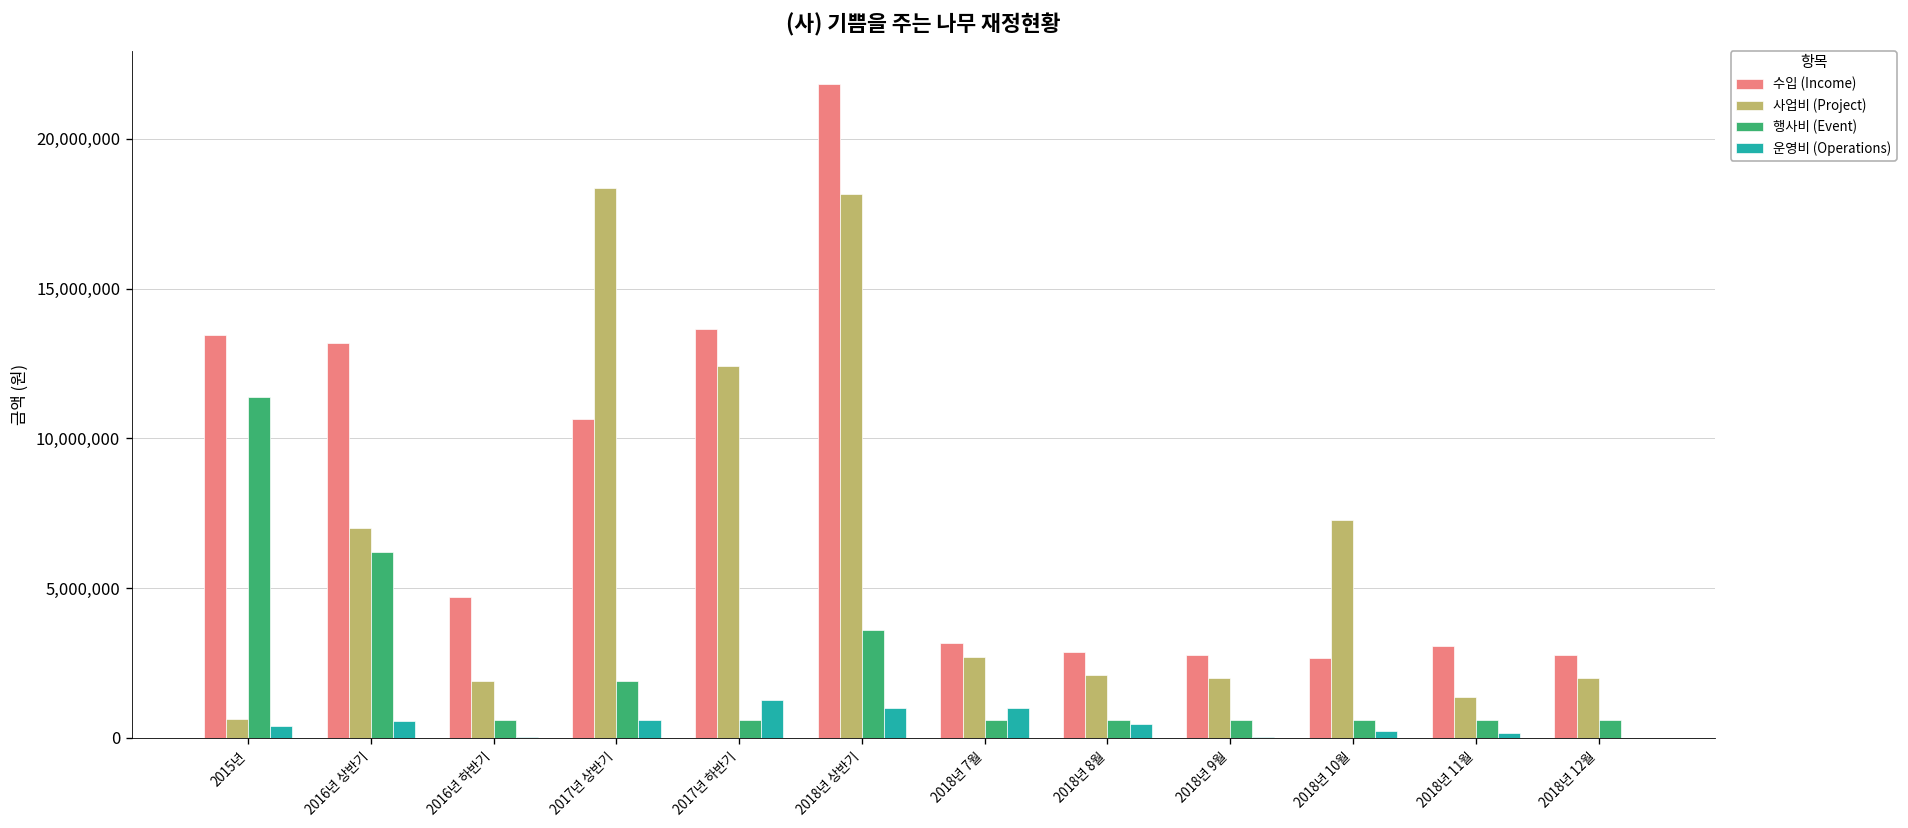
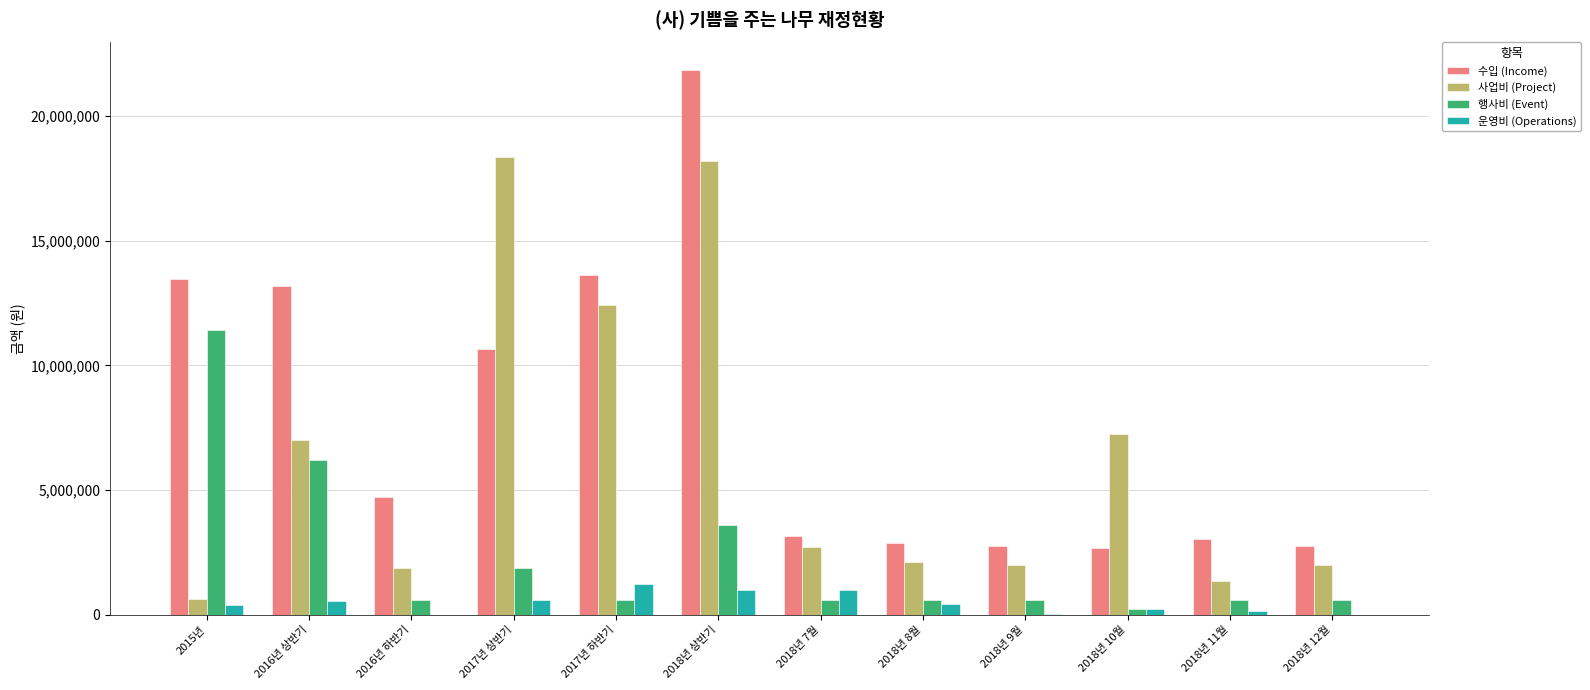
행사비 (Event), 2018년 10월: 600,000 -> 200,000
